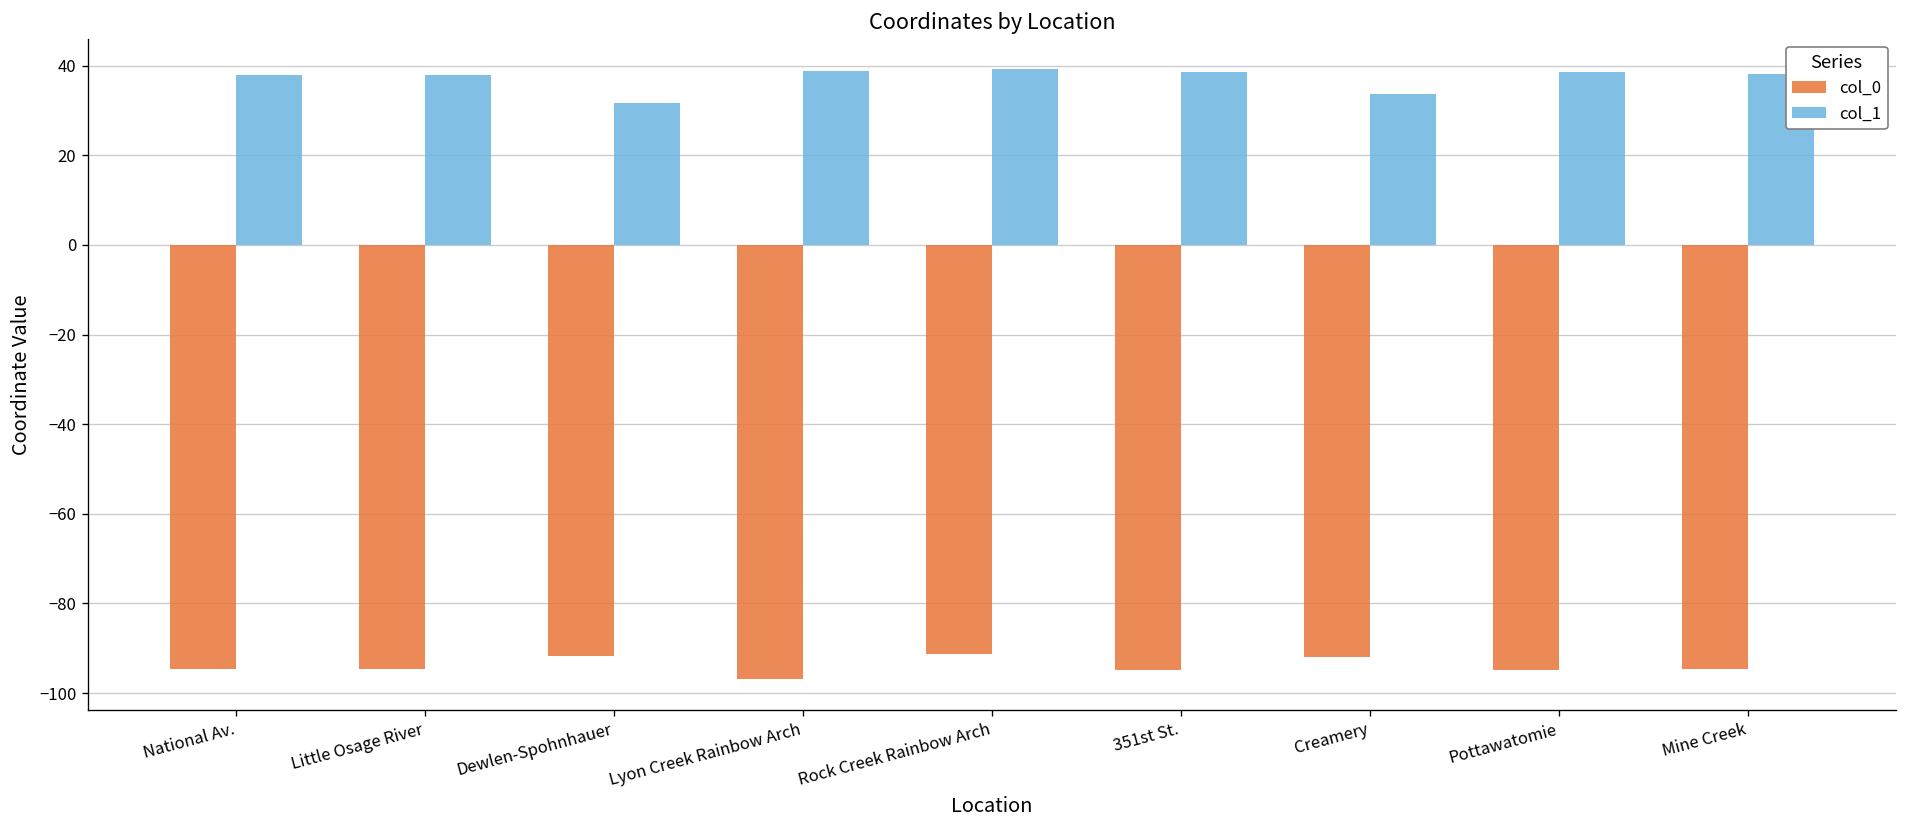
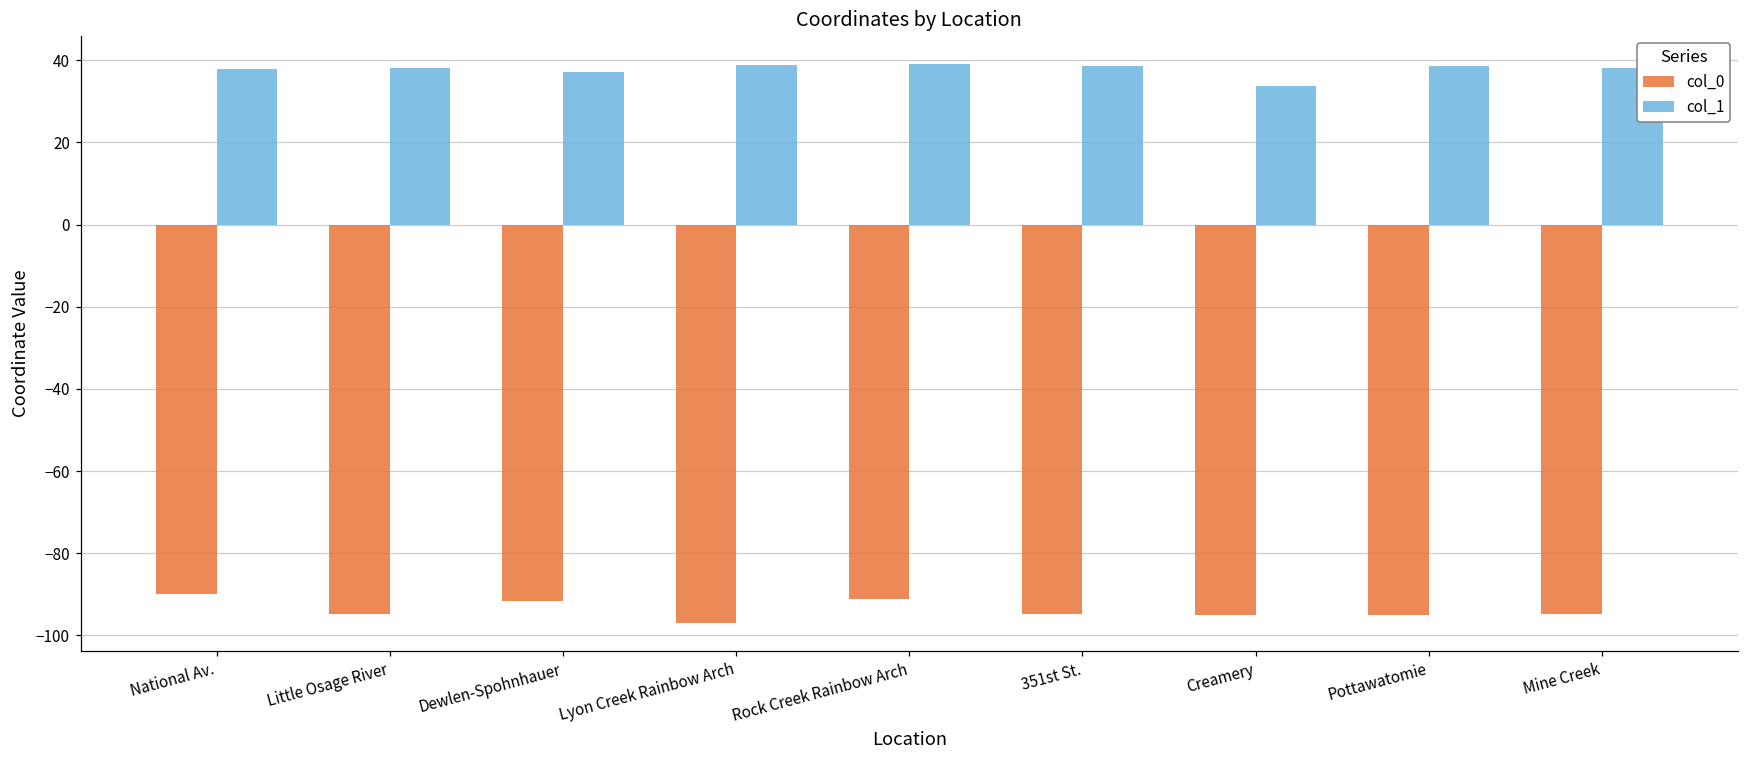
col_0, National Av.: -95 -> -90
col_1, Dewlen-Spohnhauer: 32 -> 37
col_0, Creamery: -92 -> -95
